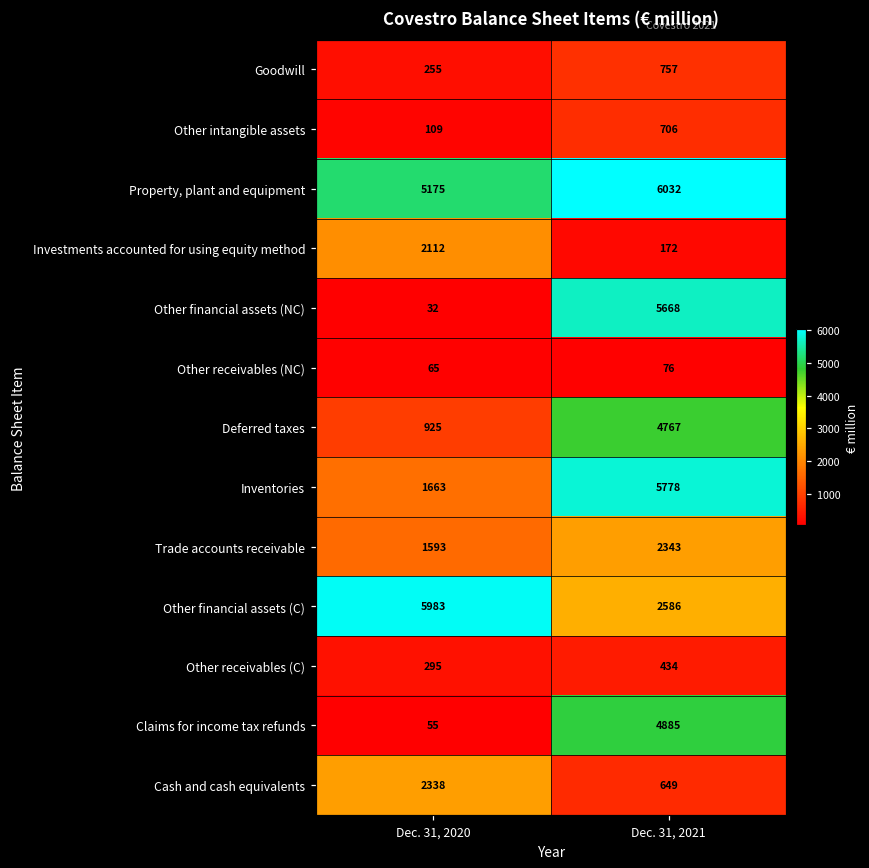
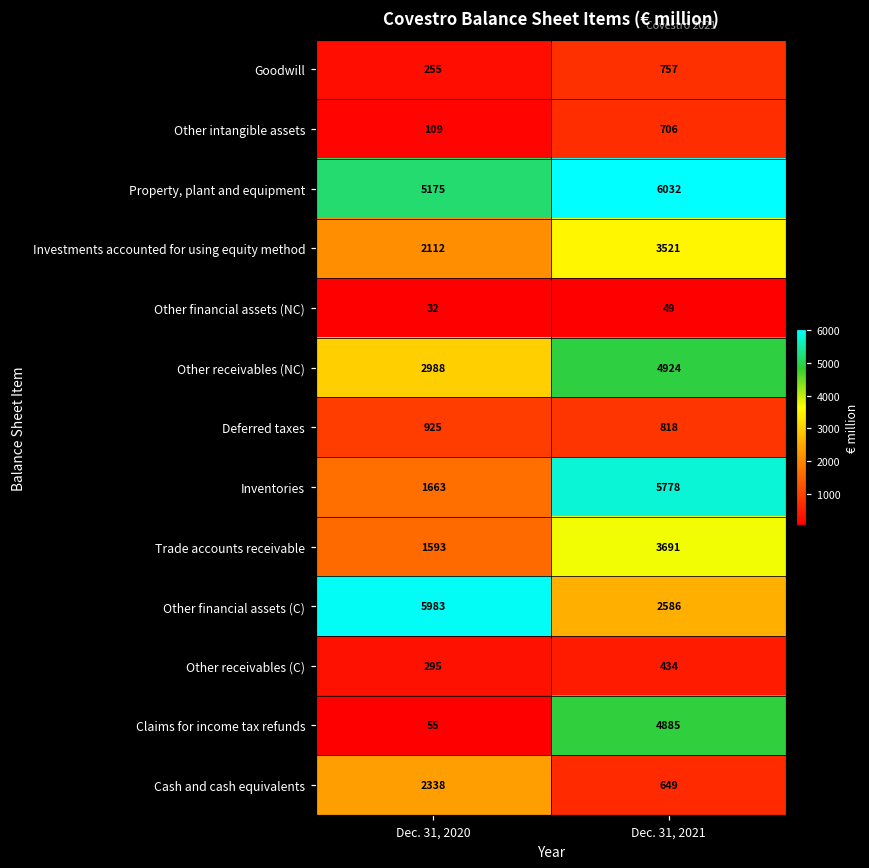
Investments accounted for using equity method, Dec. 31, 2021: 172 -> 3521
Other financial assets (NC), Dec. 31, 2021: 5668 -> 49
Other receivables (NC), Dec. 31, 2020: 65 -> 2988
Other receivables (NC), Dec. 31, 2021: 76 -> 4924
Deferred taxes, Dec. 31, 2021: 4767 -> 818
Trade accounts receivable, Dec. 31, 2021: 2343 -> 3691
